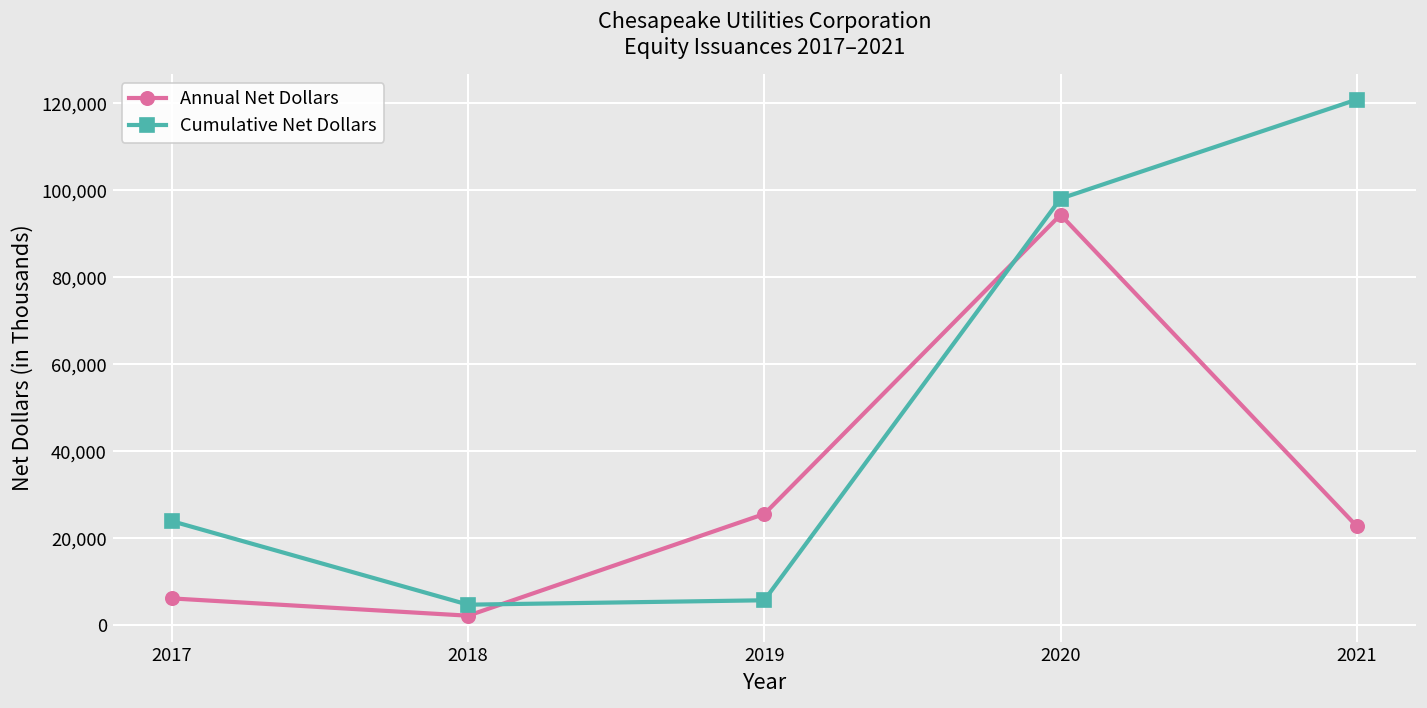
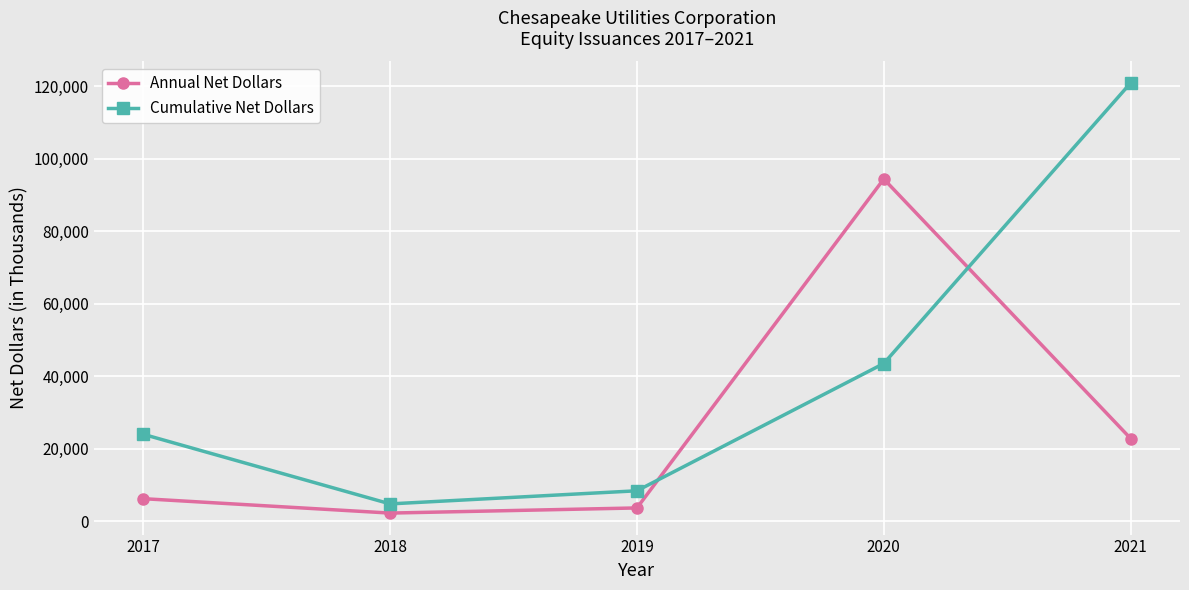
Annual Net Dollars, 2019: 26,000 -> 4,000
Cumulative Net Dollars, 2019: 6,000 -> 8,000
Cumulative Net Dollars, 2020: 98,000 -> 43,000
